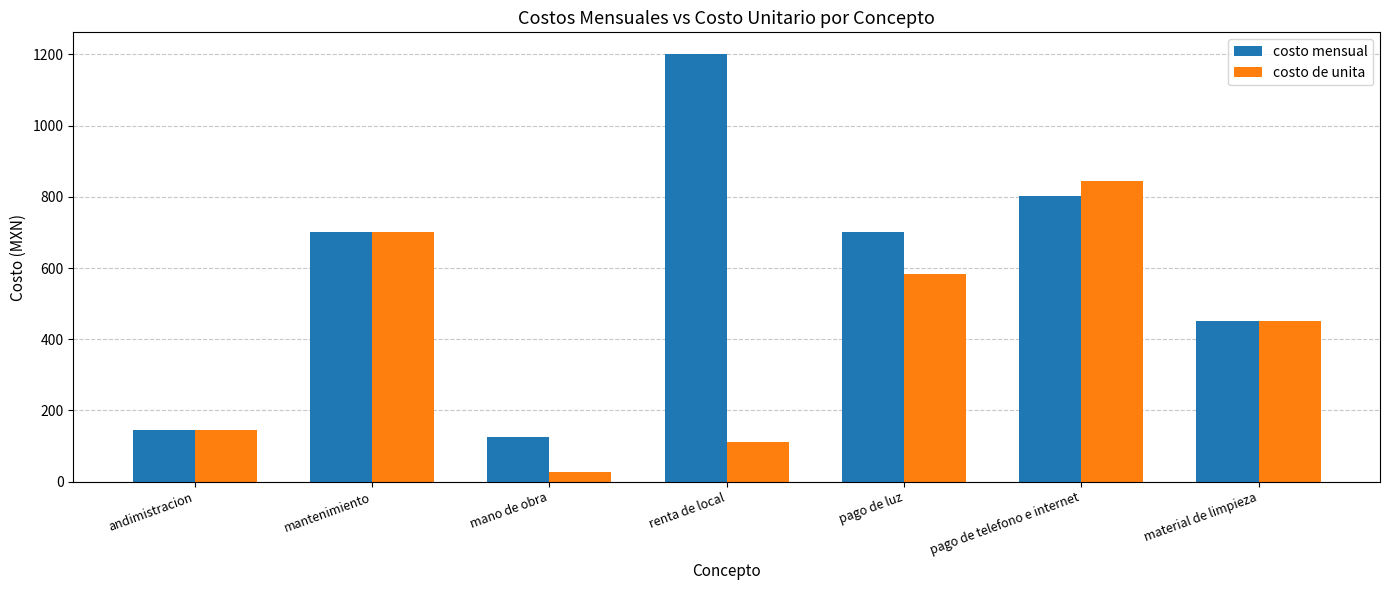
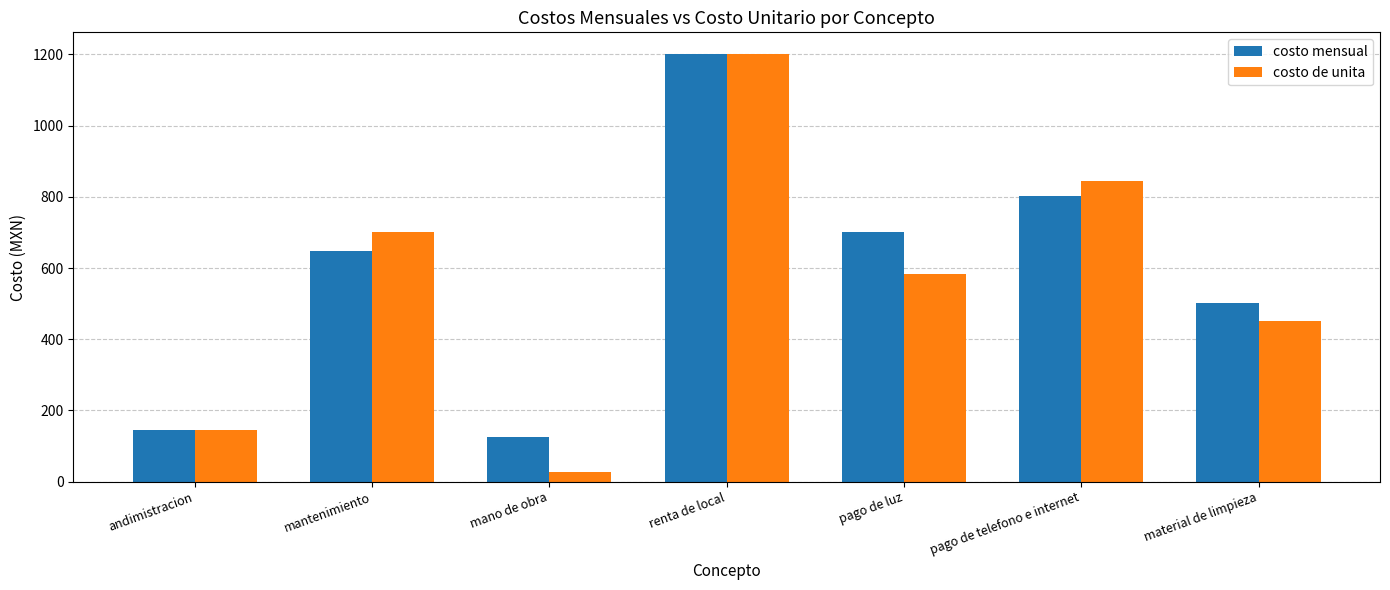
costo mensual, mantenimiento: 700 -> 650
costo de unita, renta de local: 110 -> 1200
costo mensual, material de limpieza: 450 -> 500
